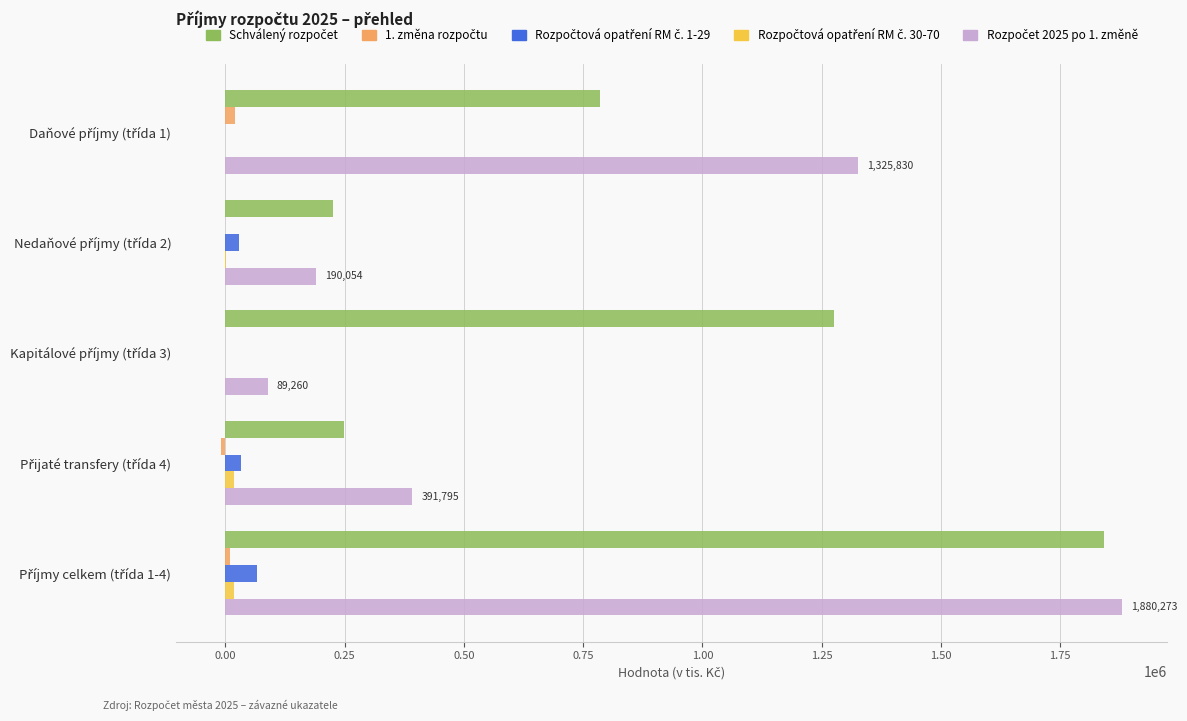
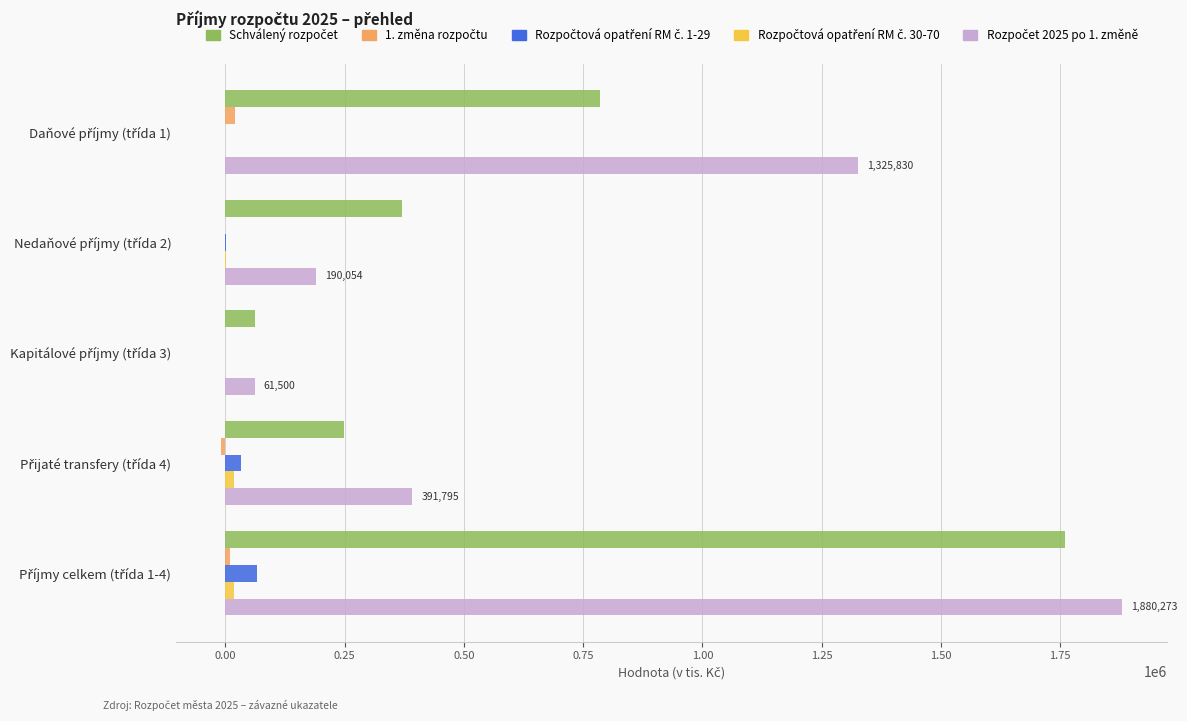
Schválený rozpočet, Nedaňové příjmy (třída 2): 230000 -> 370000
Rozpočtová opatření RM č. 1-29, Nedaňové příjmy (třída 2): 30000 -> 0
Schválený rozpočet, Kapitálové příjmy (třída 3): 1270000 -> 60000
Rozpočet 2025 po 1. změně, Kapitálové příjmy (třída 3): 89,260 -> 61,500
Schválený rozpočet, Příjmy celkem (třída 1-4): 1840000 -> 1760000
